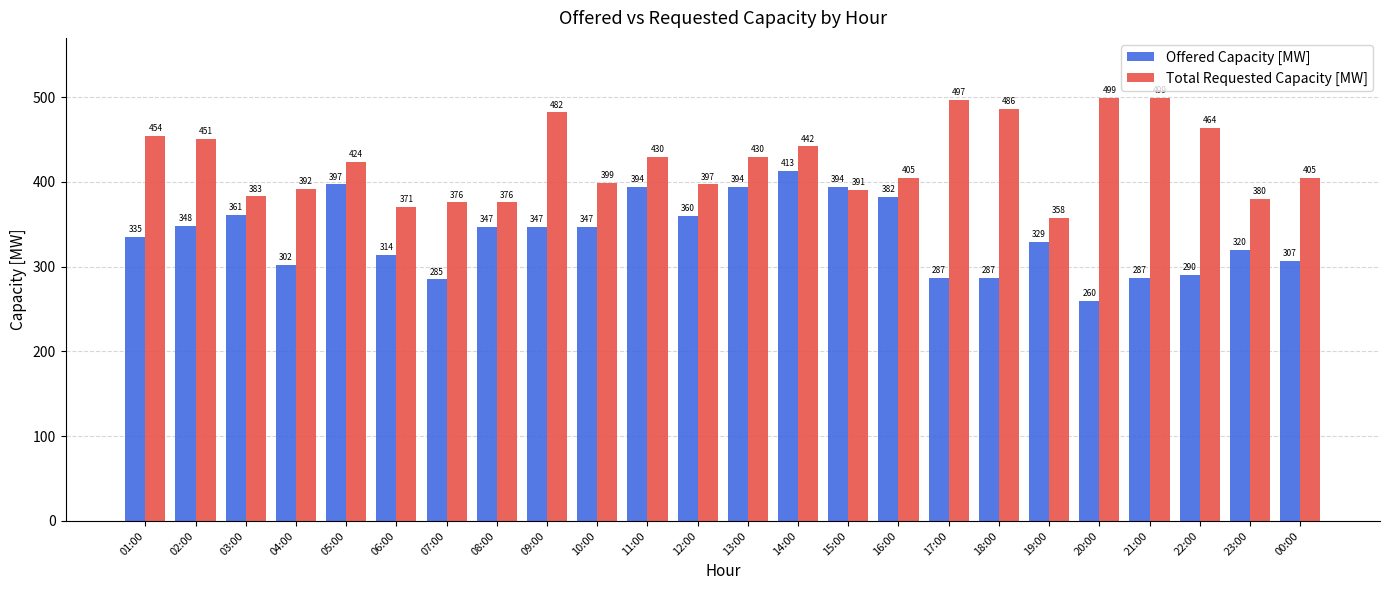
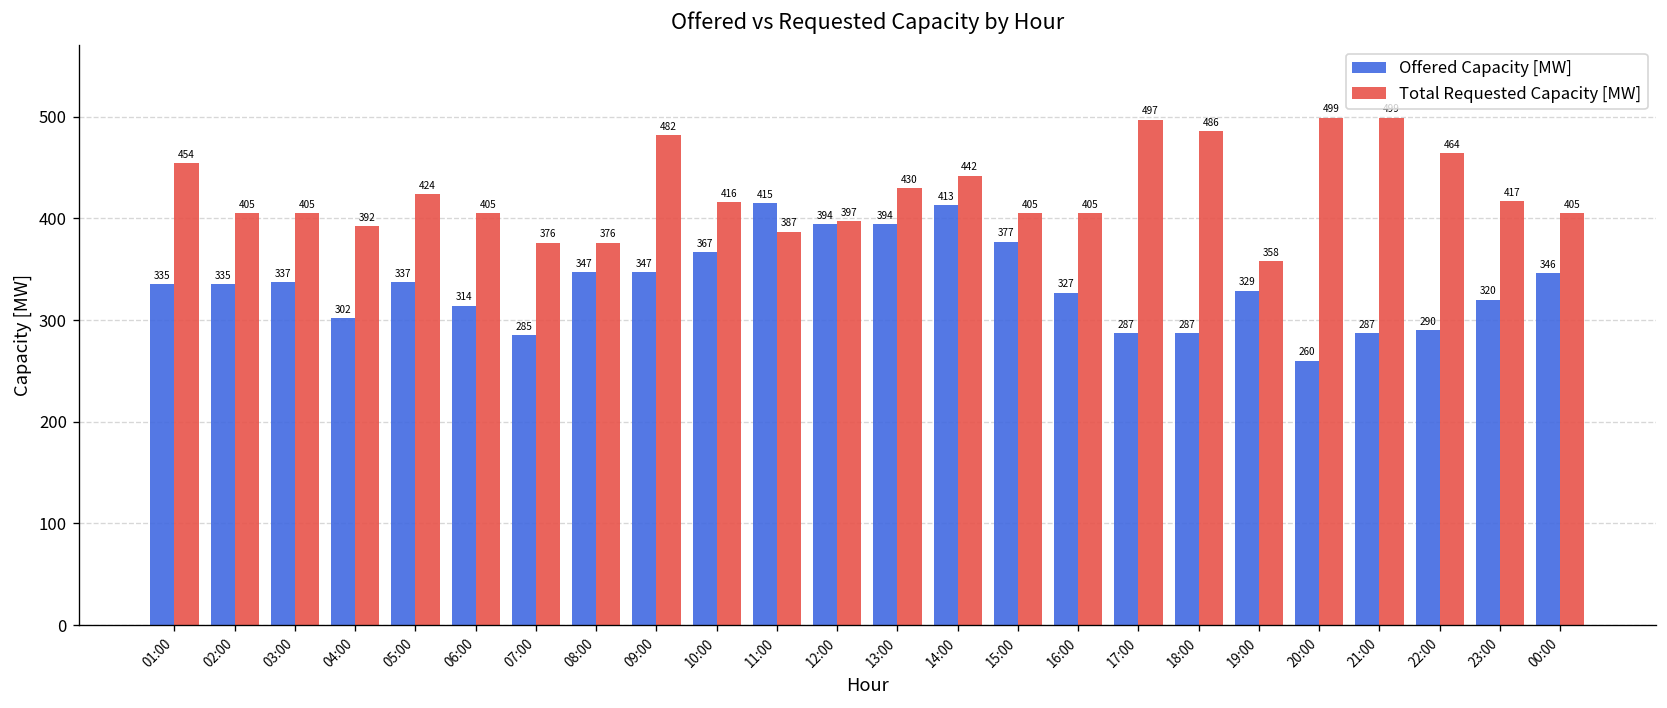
Offered Capacity [MW], 02:00: 348 -> 335
Total Requested Capacity [MW], 02:00: 451 -> 405
Offered Capacity [MW], 03:00: 361 -> 337
Total Requested Capacity [MW], 03:00: 383 -> 405
Offered Capacity [MW], 05:00: 397 -> 337
Total Requested Capacity [MW], 06:00: 371 -> 405
Offered Capacity [MW], 10:00: 347 -> 367
Total Requested Capacity [MW], 10:00: 399 -> 416
Offered Capacity [MW], 11:00: 394 -> 415
Total Requested Capacity [MW], 11:00: 430 -> 387
Offered Capacity [MW], 12:00: 360 -> 394
Offered Capacity [MW], 15:00: 394 -> 377
Total Requested Capacity [MW], 15:00: 391 -> 405
Offered Capacity [MW], 16:00: 382 -> 327
Total Requested Capacity [MW], 23:00: 380 -> 417
Offered Capacity [MW], 00:00: 307 -> 346
